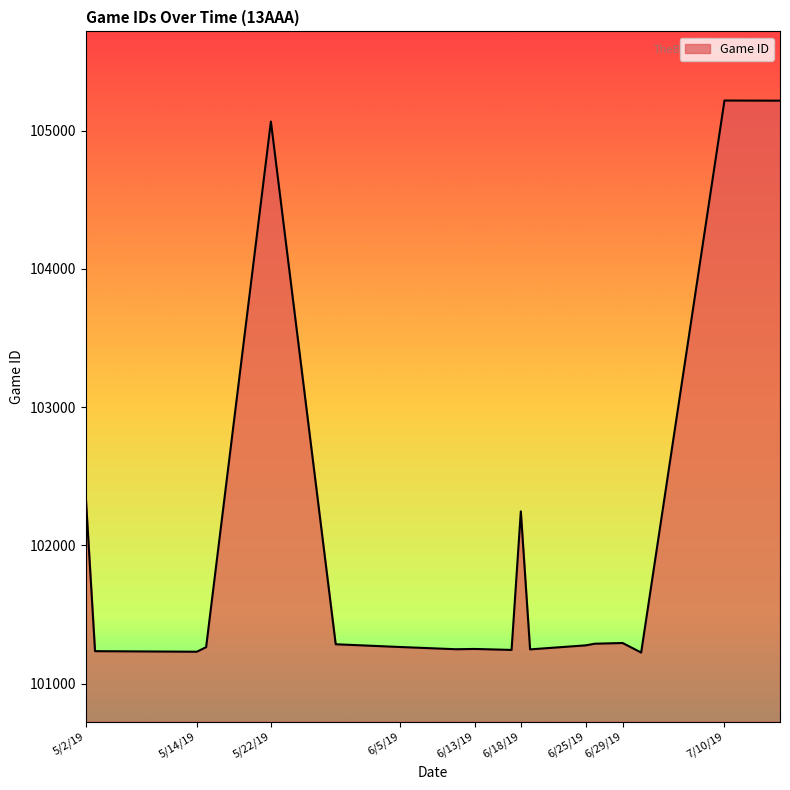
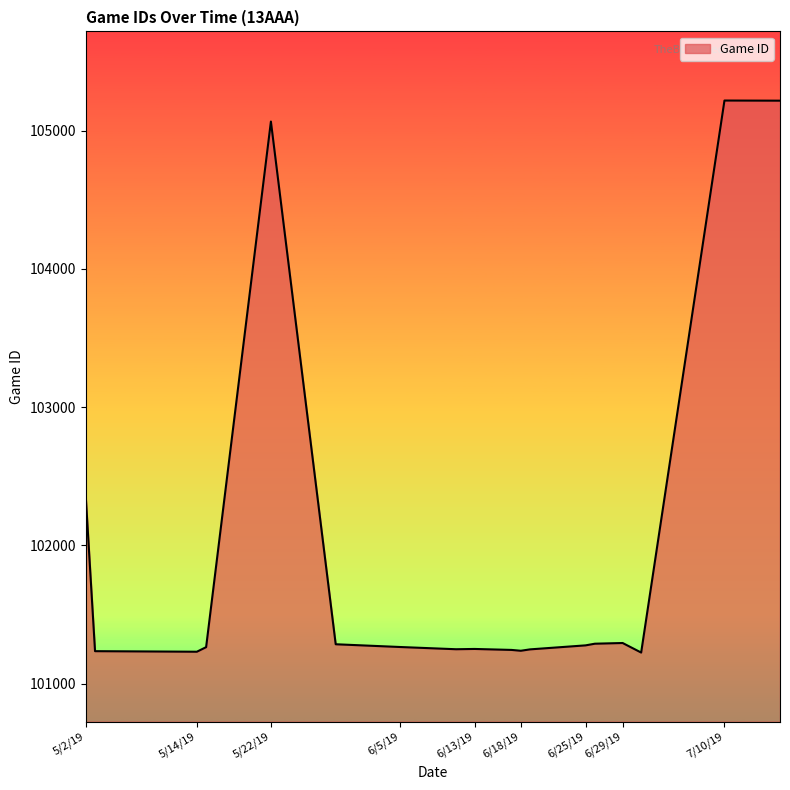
6/18/19: 102250 -> 101240
